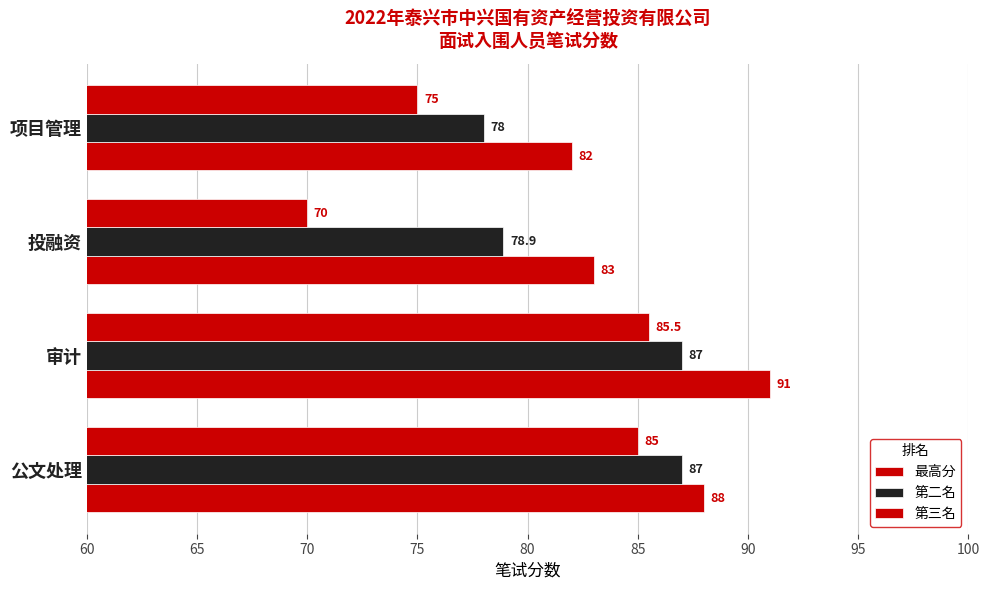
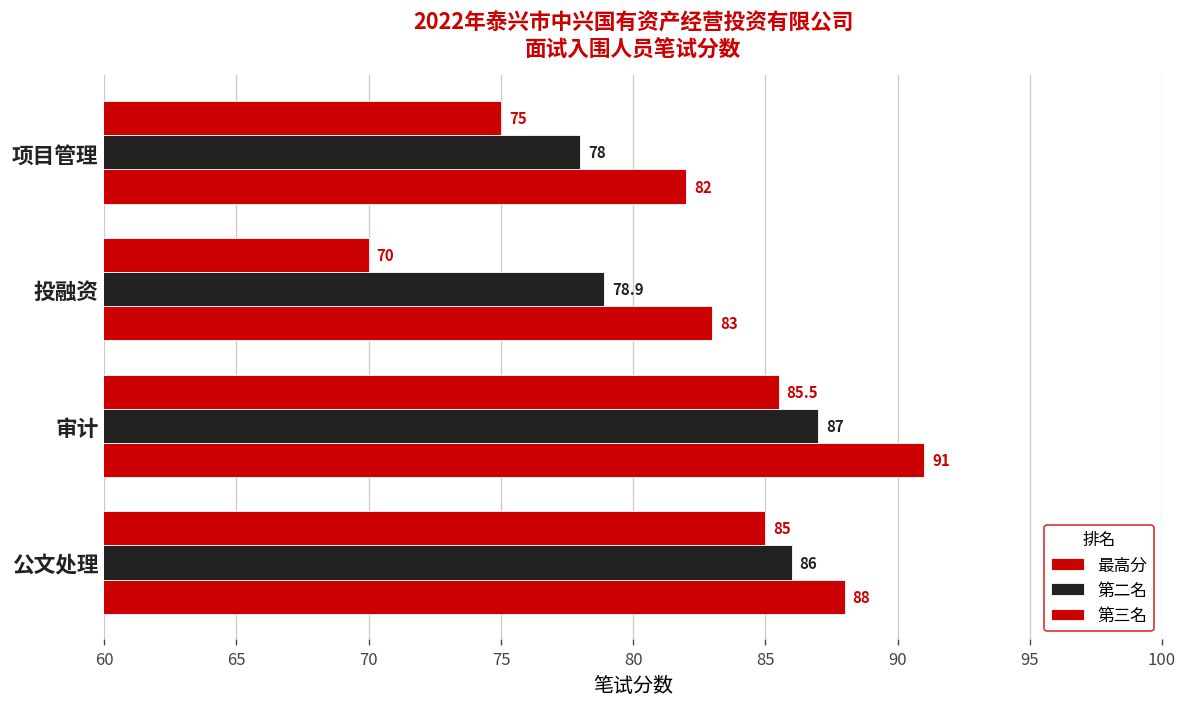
第二名, 公文处理: 87 -> 86
